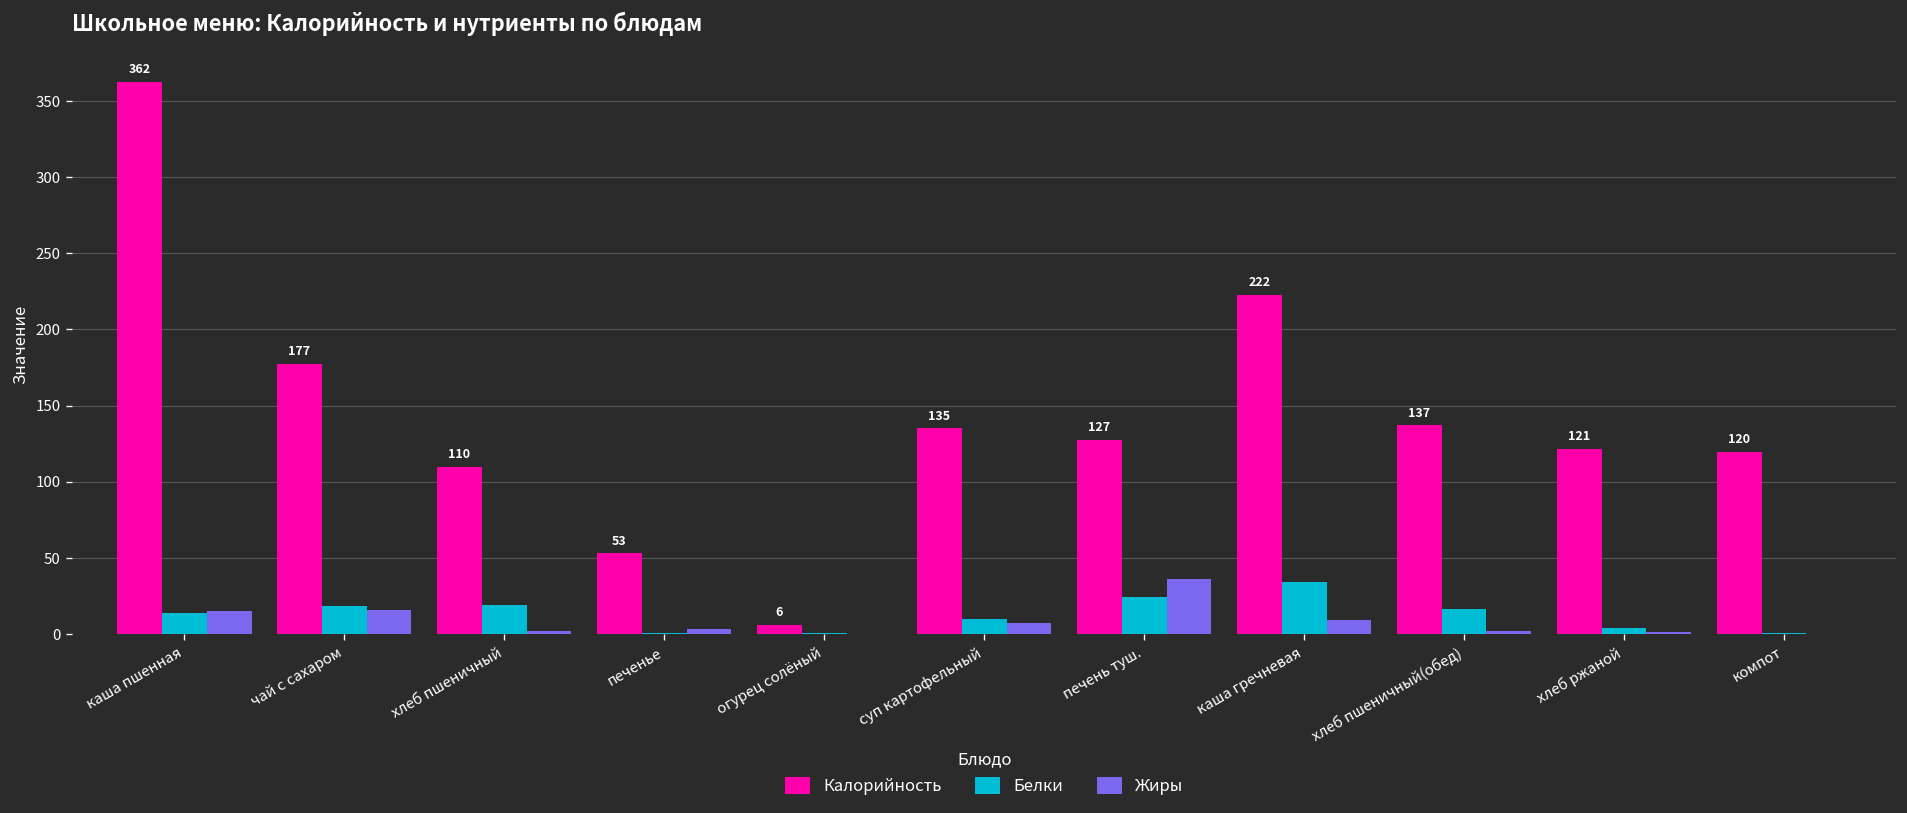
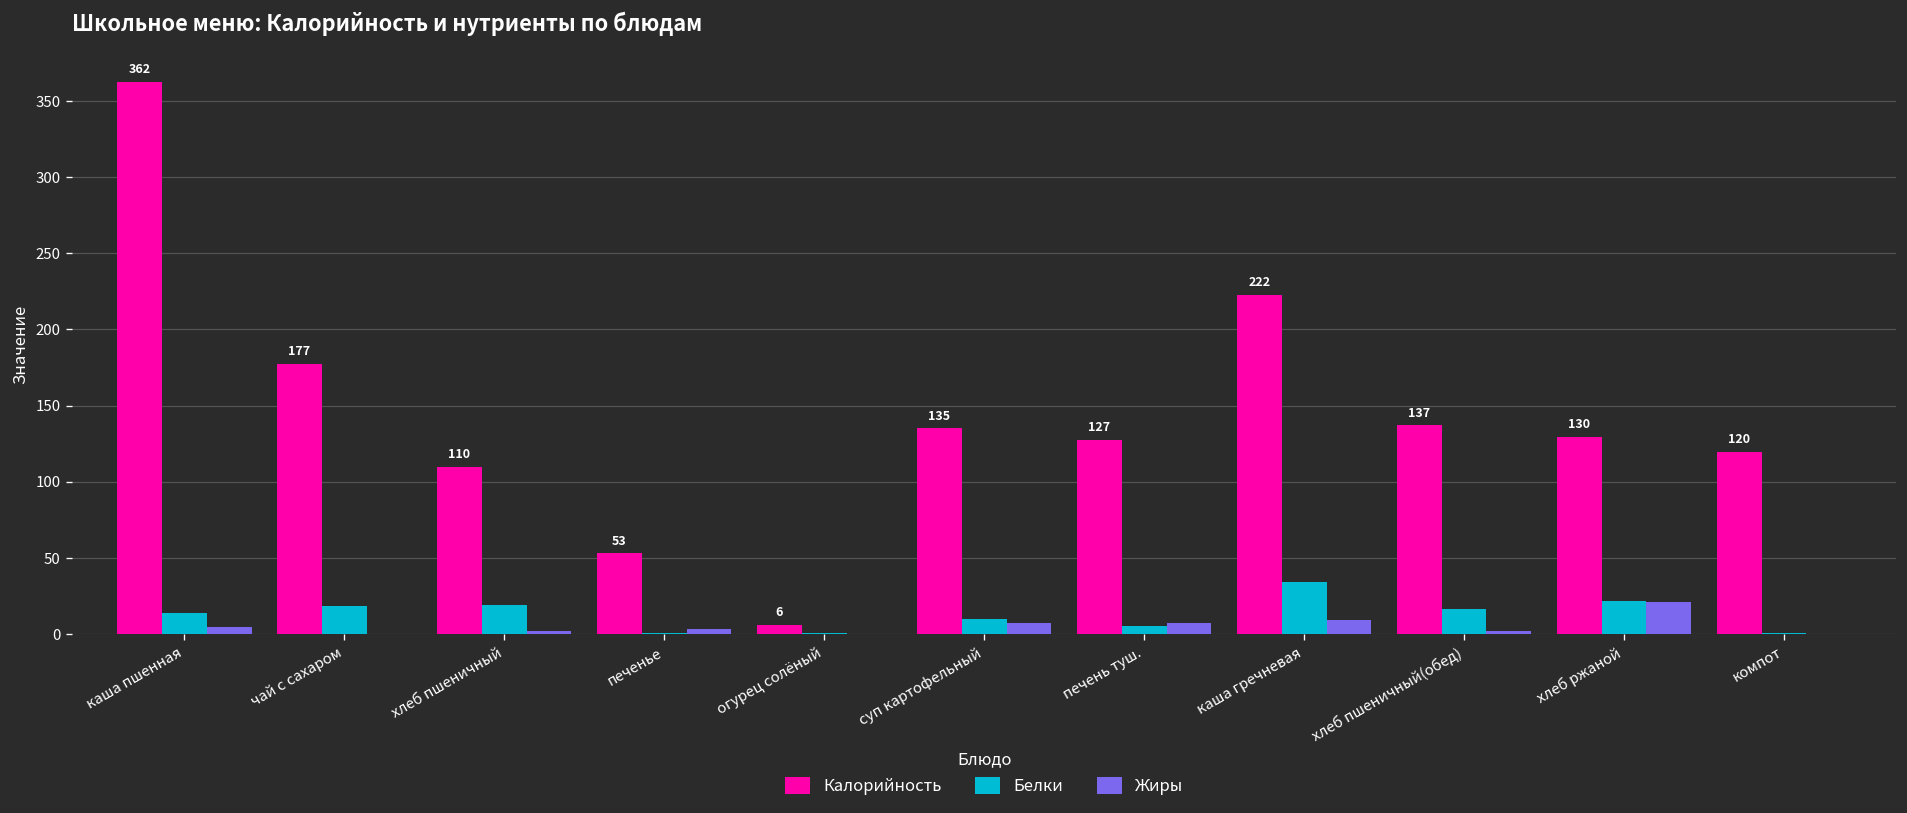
Жиры, каша пшенная: 15 -> 5
Жиры, чай с сахаром: 16 -> 0
Белки, печень туш.: 24 -> 6
Жиры, печень туш.: 36 -> 7
Калорийность, хлеб ржаной: 121 -> 130
Белки, хлеб ржаной: 4 -> 22
Жиры, хлеб ржаной: 2 -> 21
